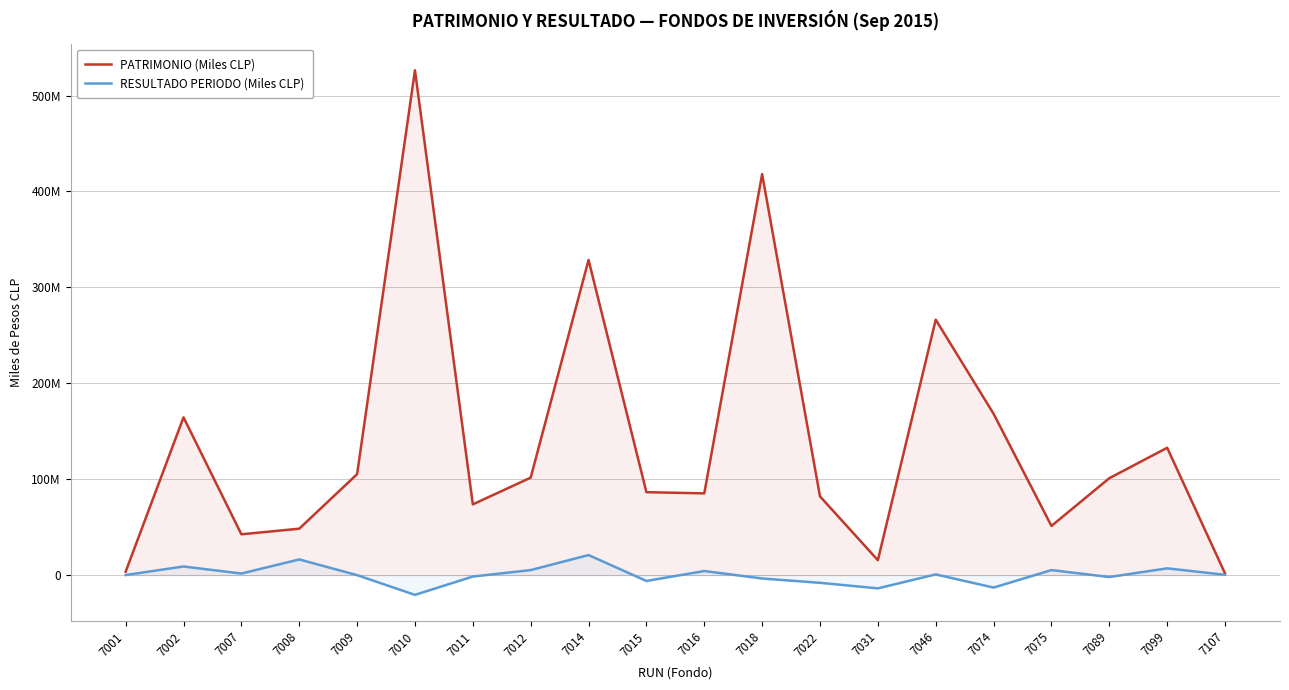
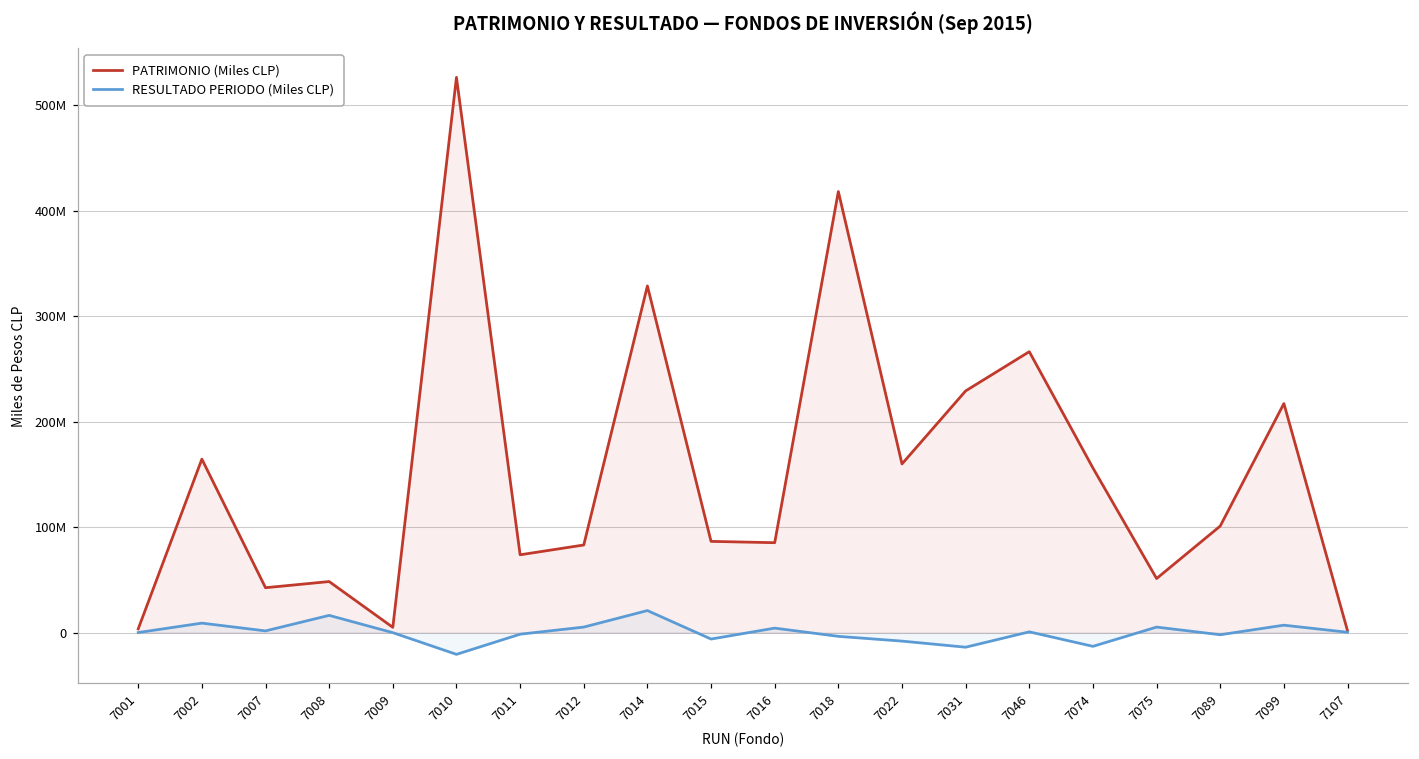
PATRIMONIO (Miles CLP), 7009: 110000000 -> 0
PATRIMONIO (Miles CLP), 7012: 100000000 -> 80000000
PATRIMONIO (Miles CLP), 7022: 80000000 -> 160000000
PATRIMONIO (Miles CLP), 7031: 20000000 -> 230000000
PATRIMONIO (Miles CLP), 7074: 170000000 -> 160000000
PATRIMONIO (Miles CLP), 7099: 130000000 -> 220000000
